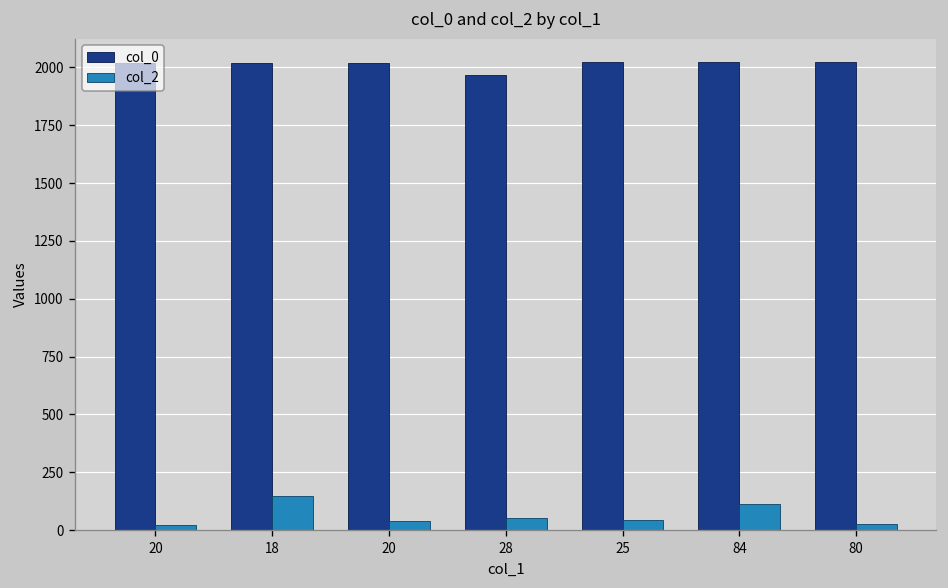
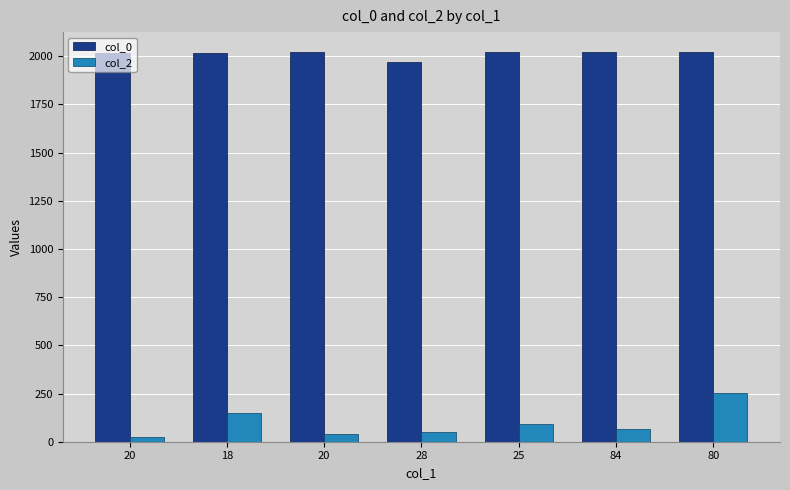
col_2, 25: 40 -> 90
col_2, 84: 110 -> 70
col_2, 80: 30 -> 250
